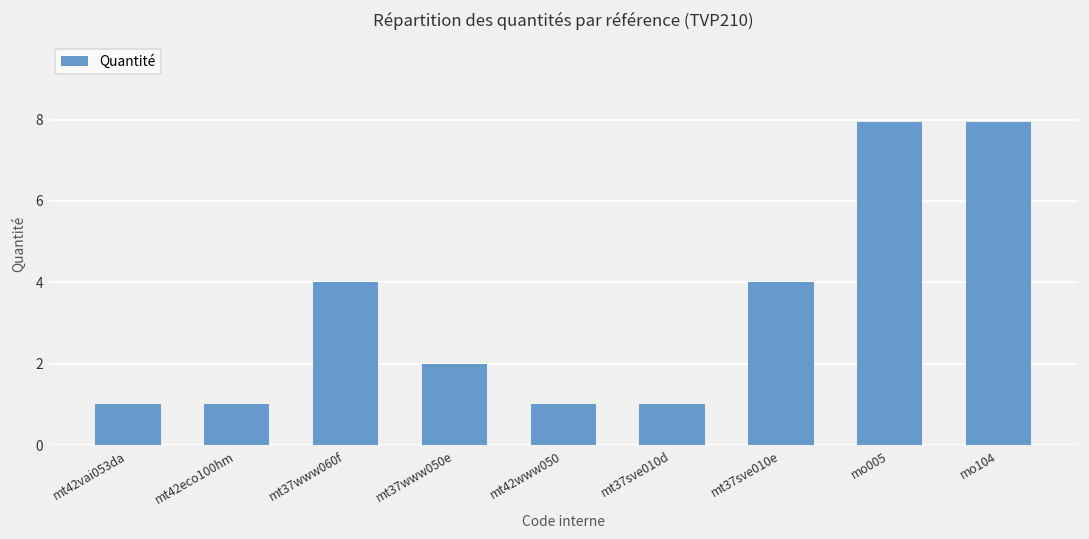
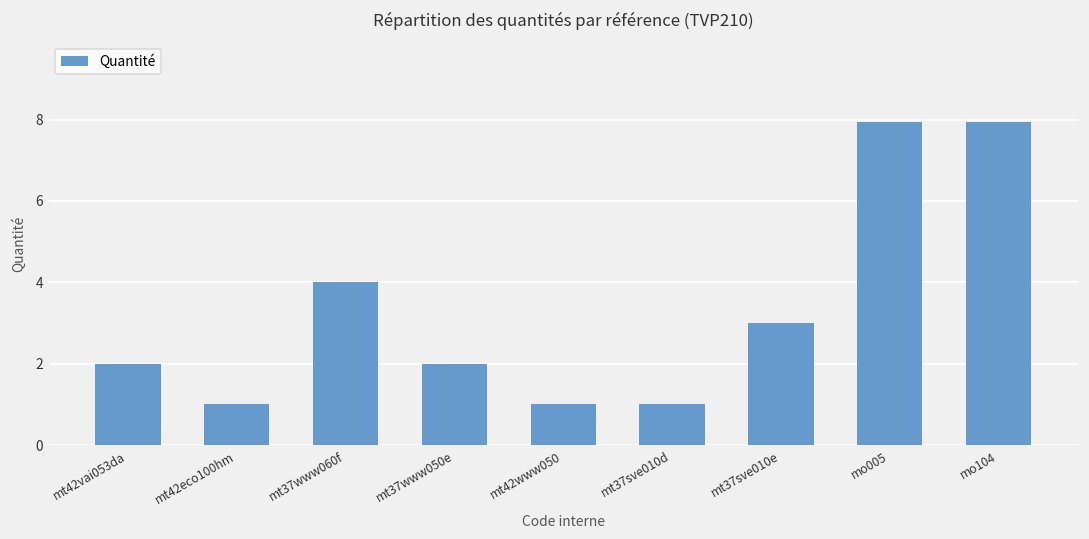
mt42vai053da: 1 -> 2
mt37sve010e: 4 -> 3
